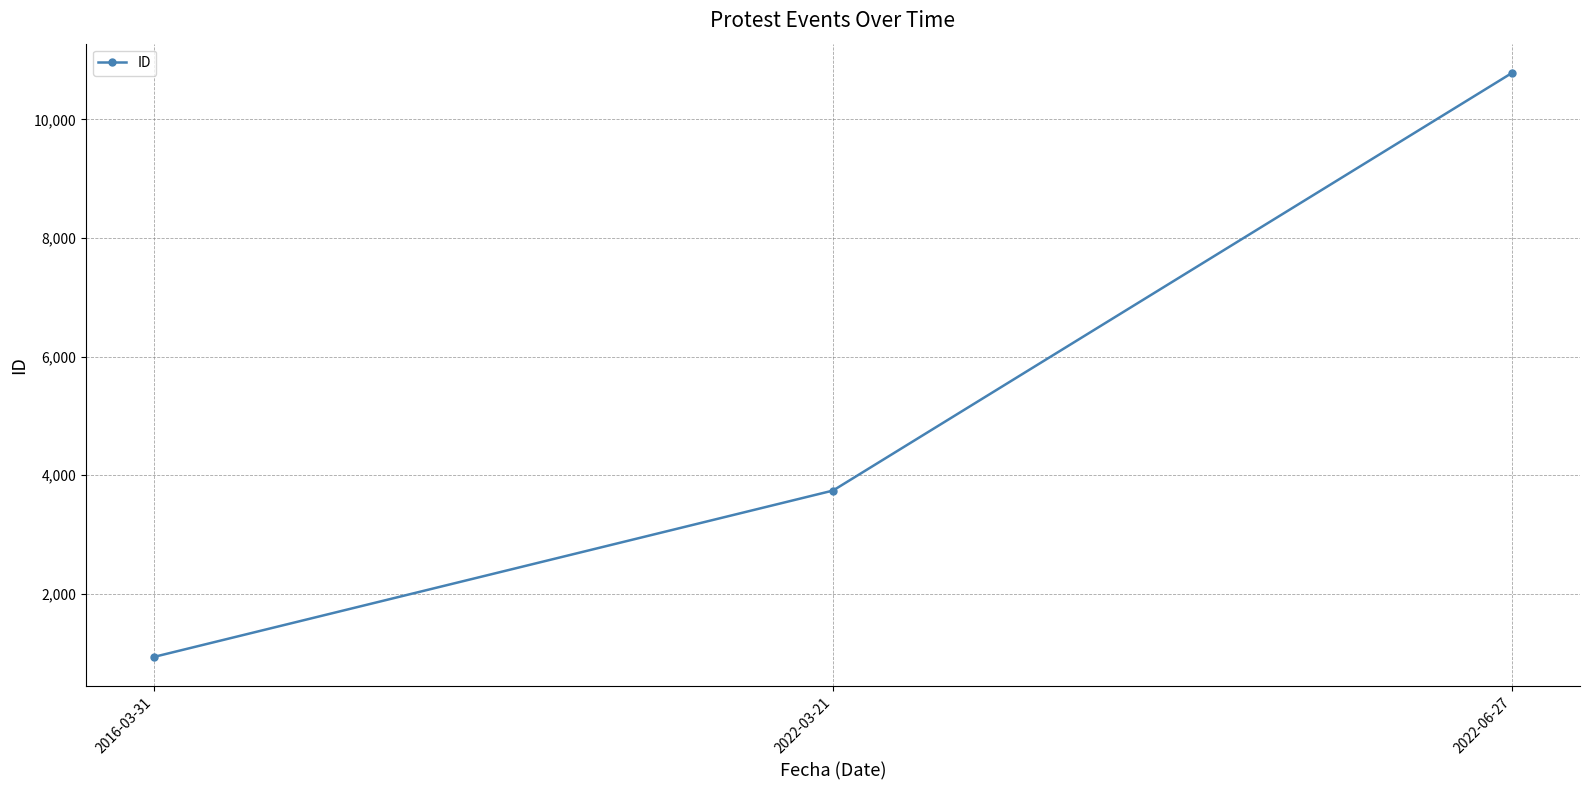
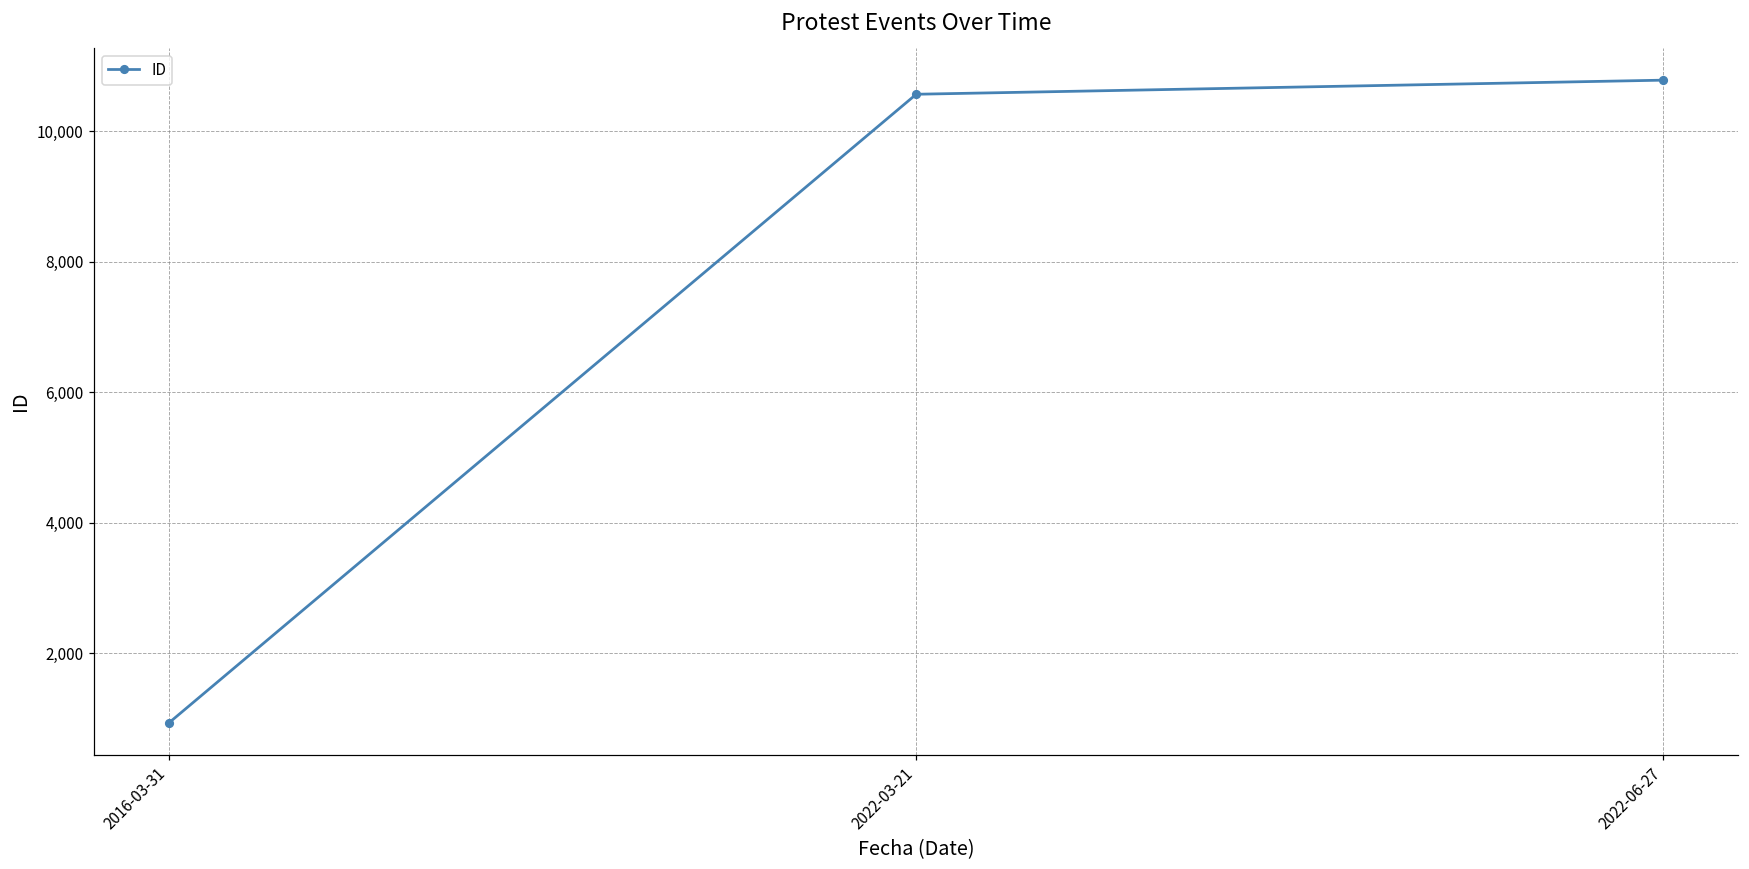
2022-03-21: 3,700 -> 10,600
